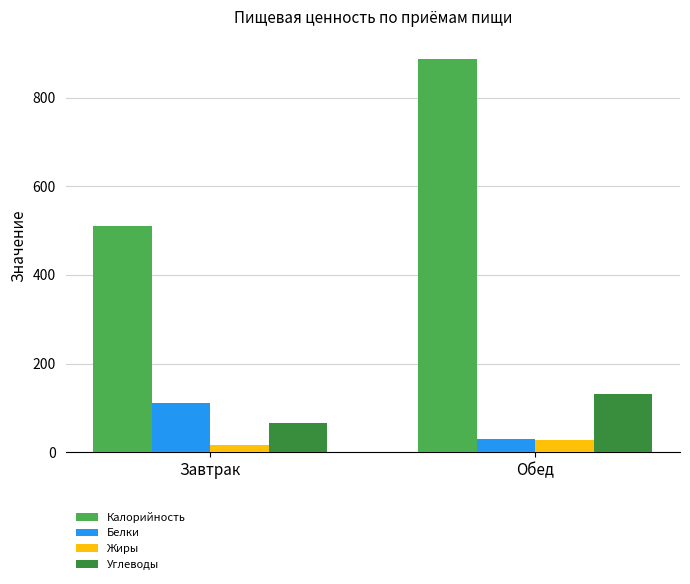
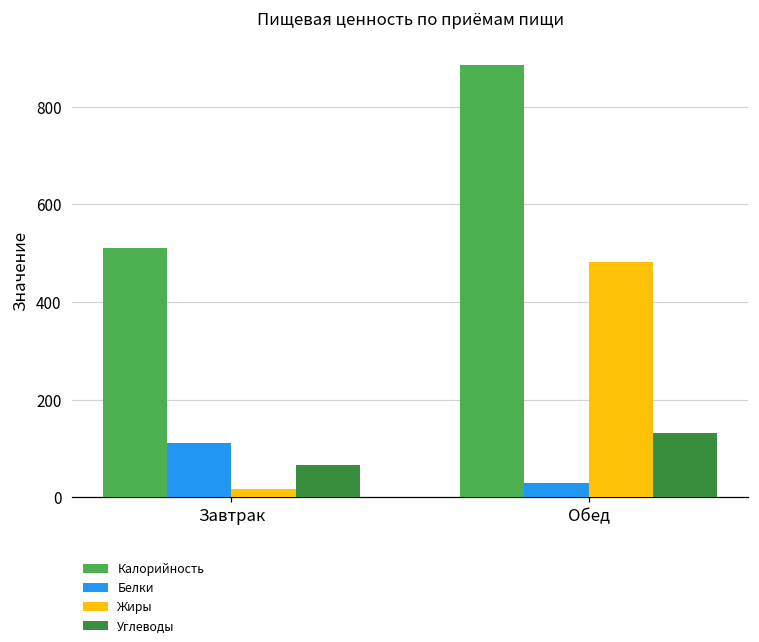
Жиры, Обед: 30 -> 480
